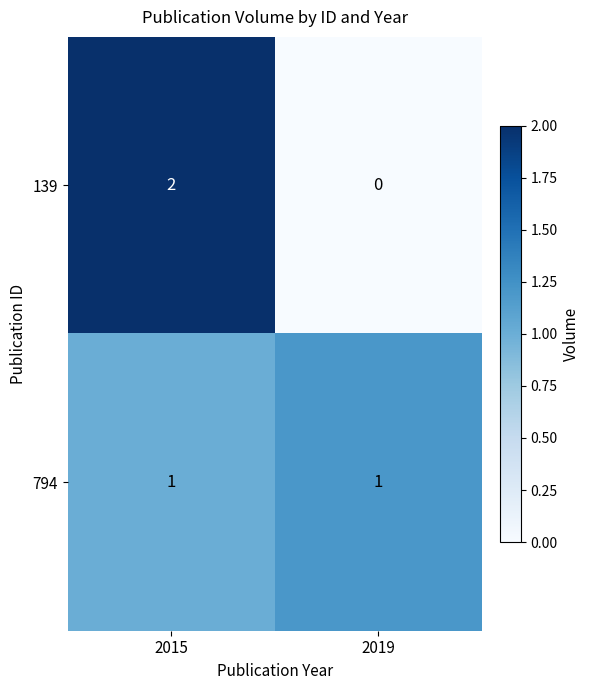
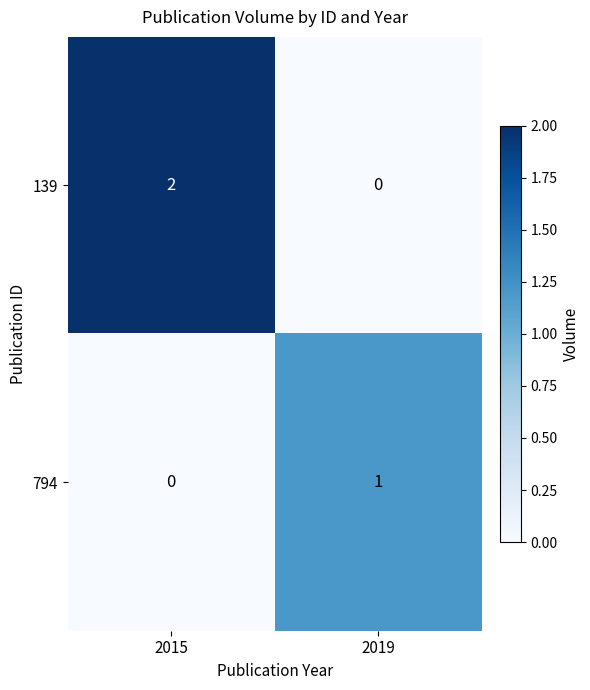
794, 2015: 1 -> 0
